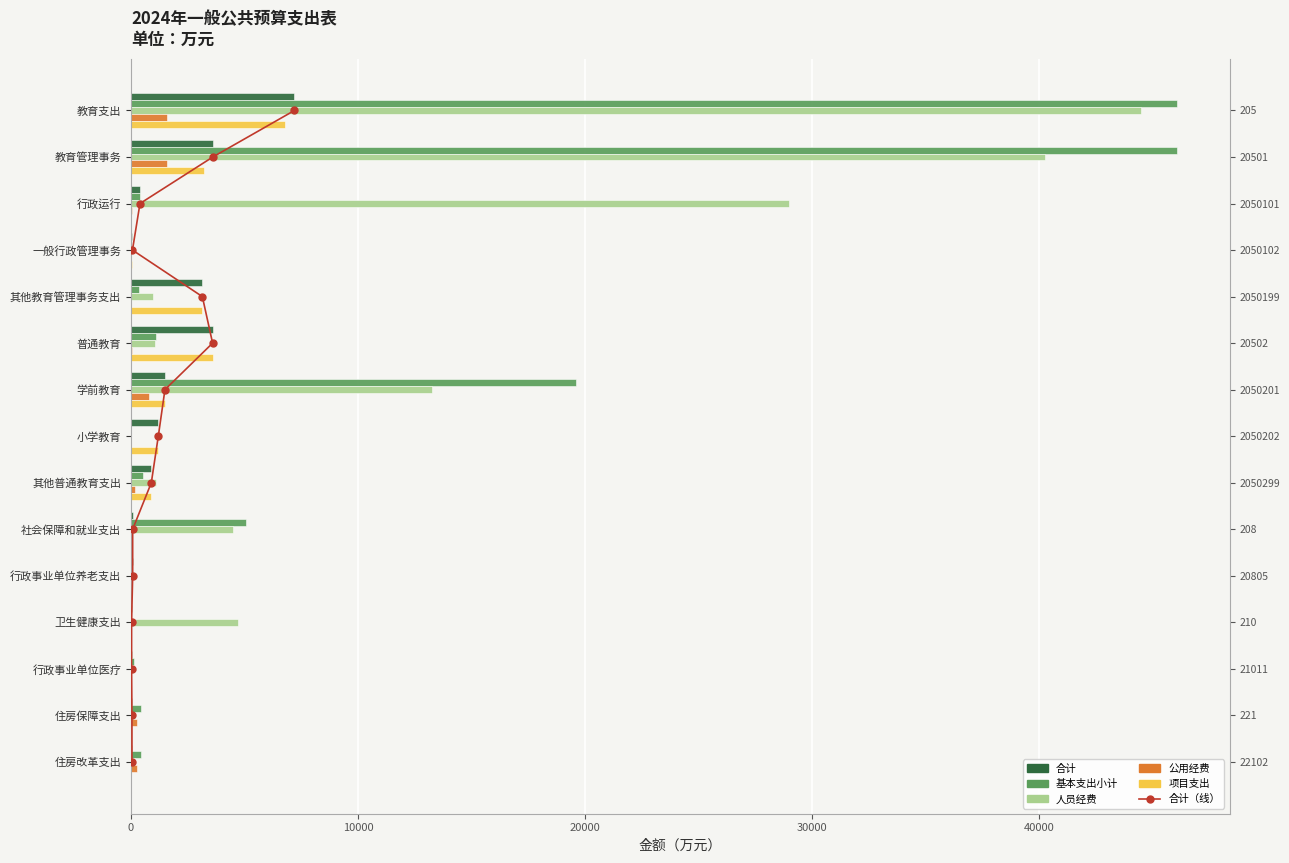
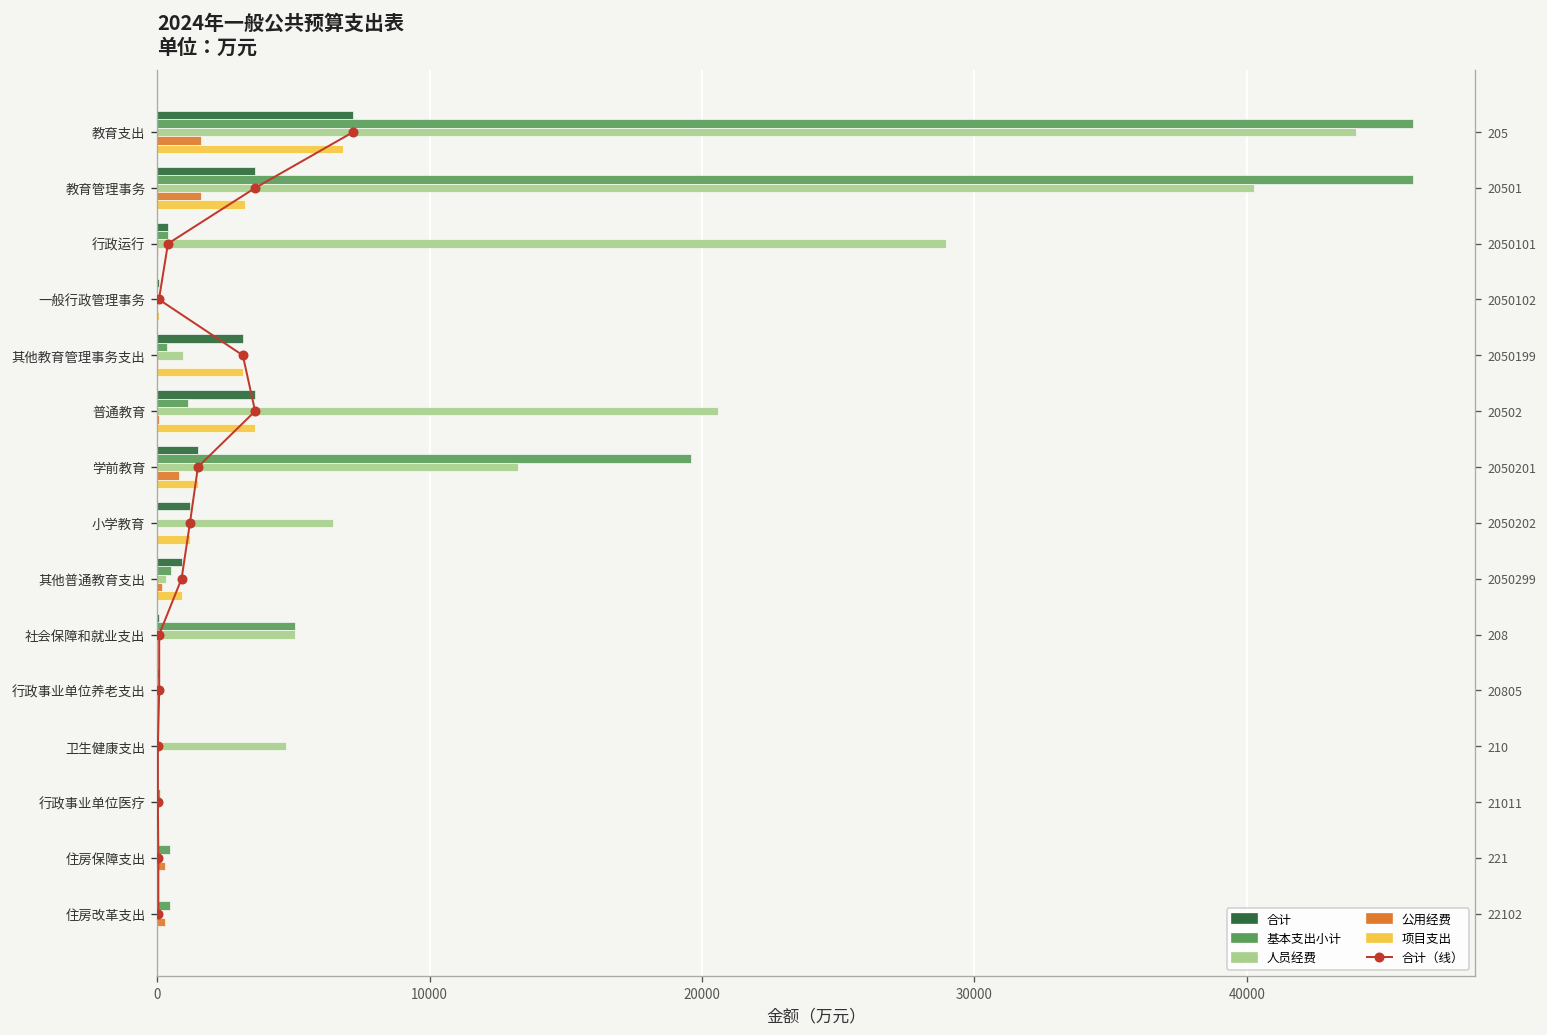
人员经费, 教育支出: 44500 -> 44000
人员经费, 普通教育: 1100 -> 20600
人员经费, 小学教育: 0 -> 6500
人员经费, 其他普通教育支出: 1100 -> 300
人员经费, 社会保障和就业支出: 4500 -> 5100
